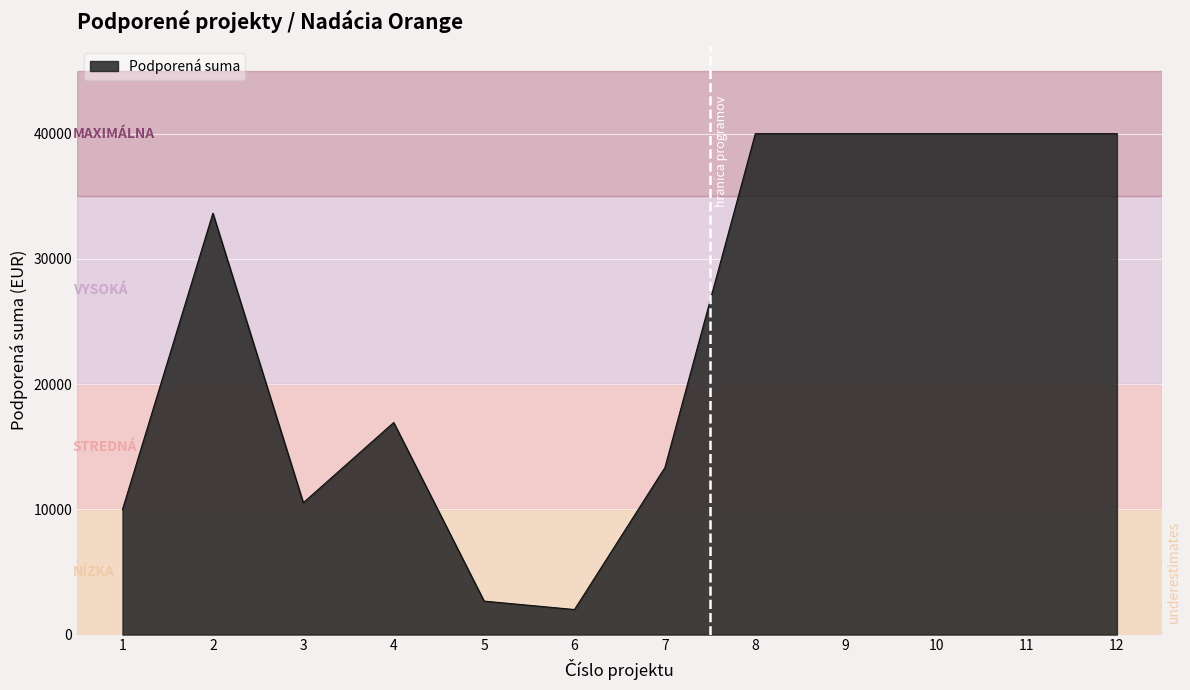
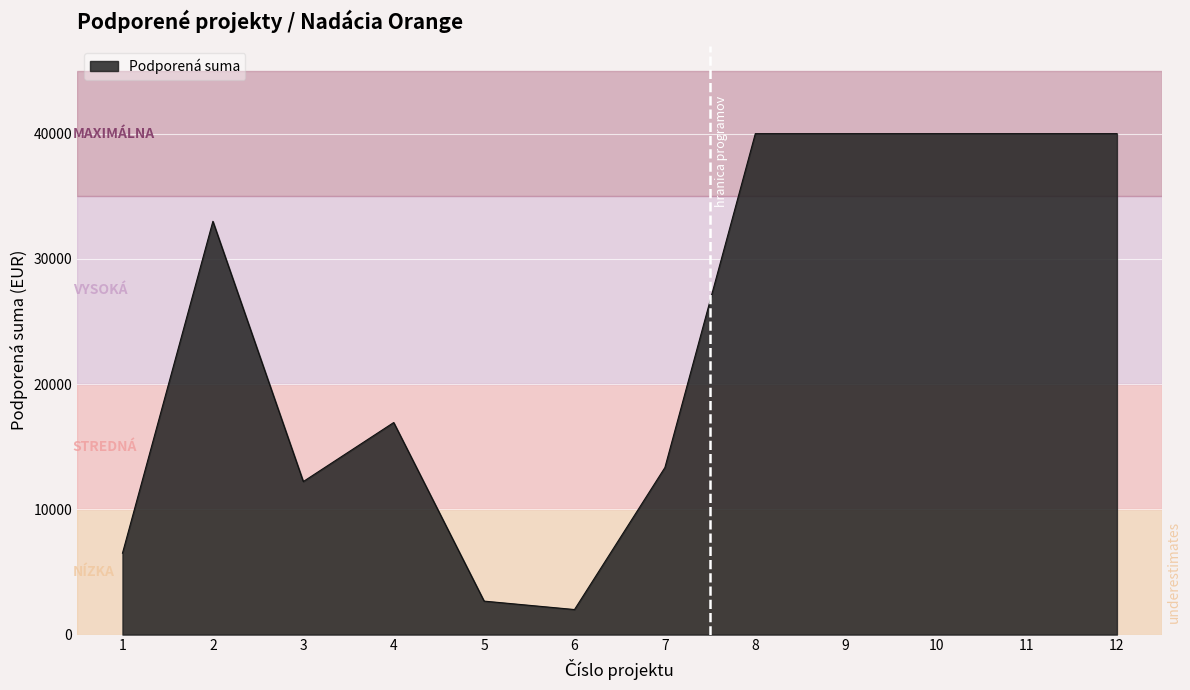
1: 10000 -> 6500
2: 33600 -> 33000
3: 10500 -> 12200
